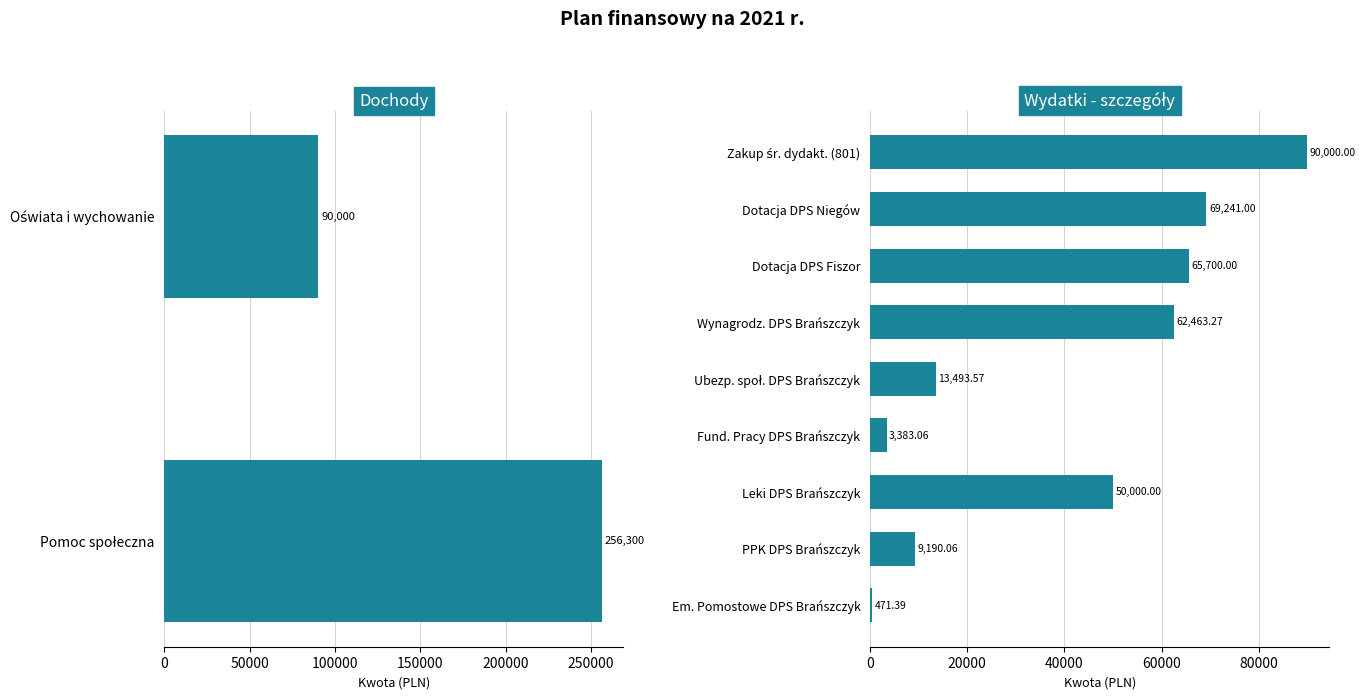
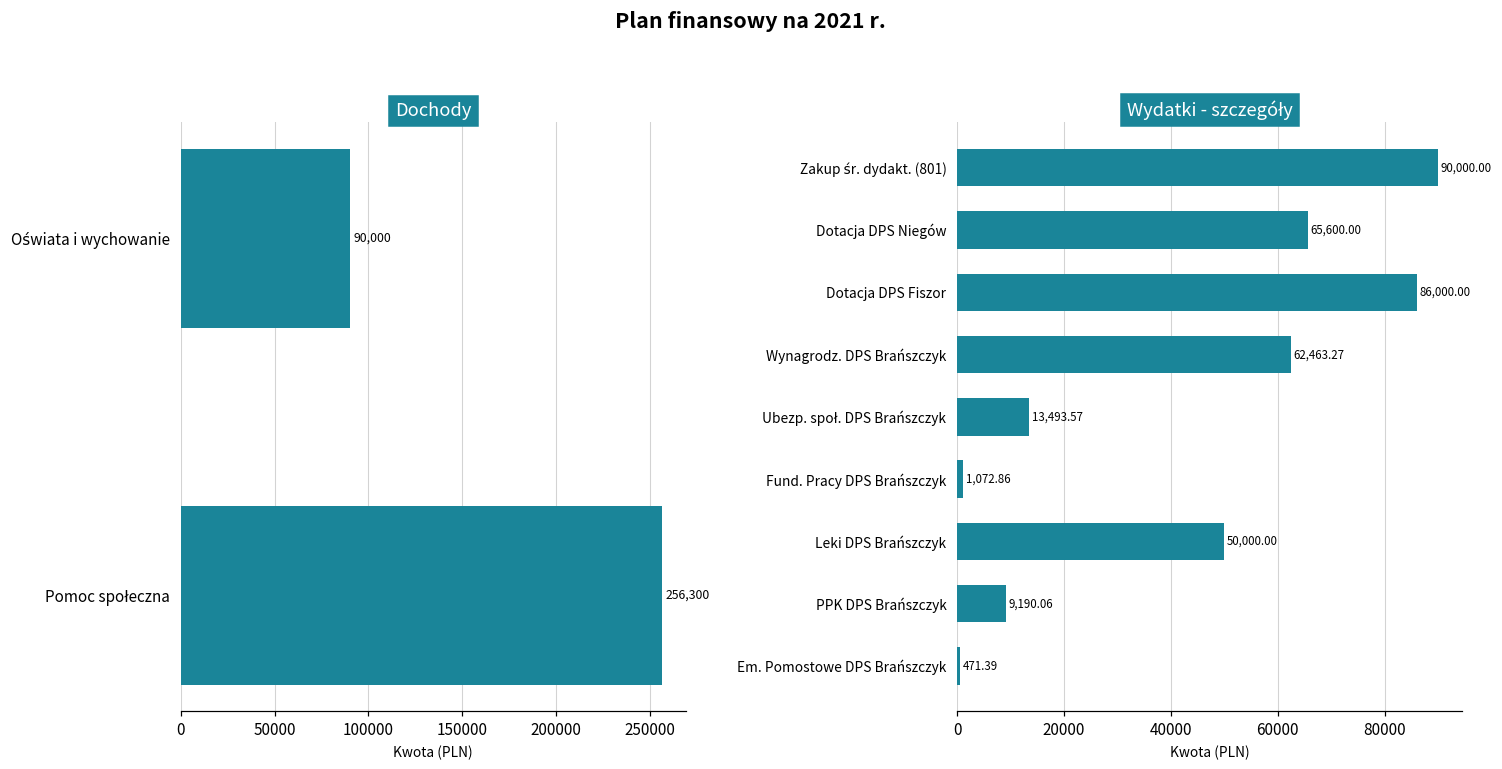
Wydatki - szczegóły, Dotacja DPS Niegów: 69,241.00 -> 65,600.00
Wydatki - szczegóły, Dotacja DPS Fiszor: 65,700.00 -> 86,000.00
Wydatki - szczegóły, Fund. Pracy DPS Brańszczyk: 3,383.06 -> 1,072.86
